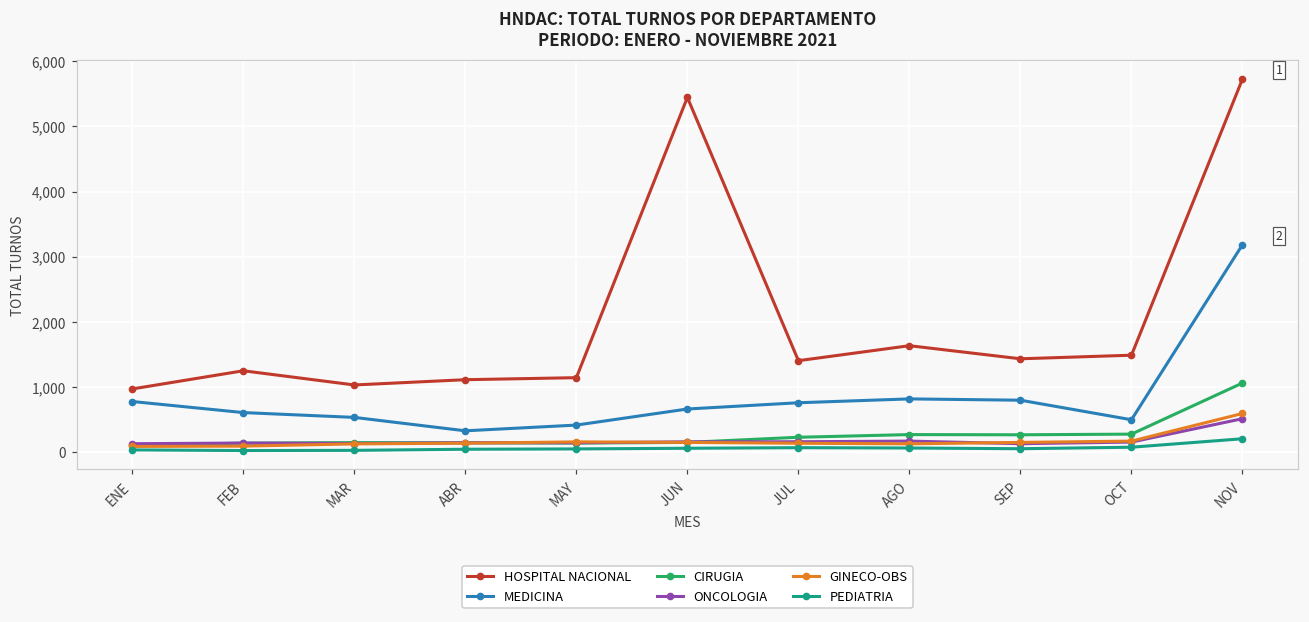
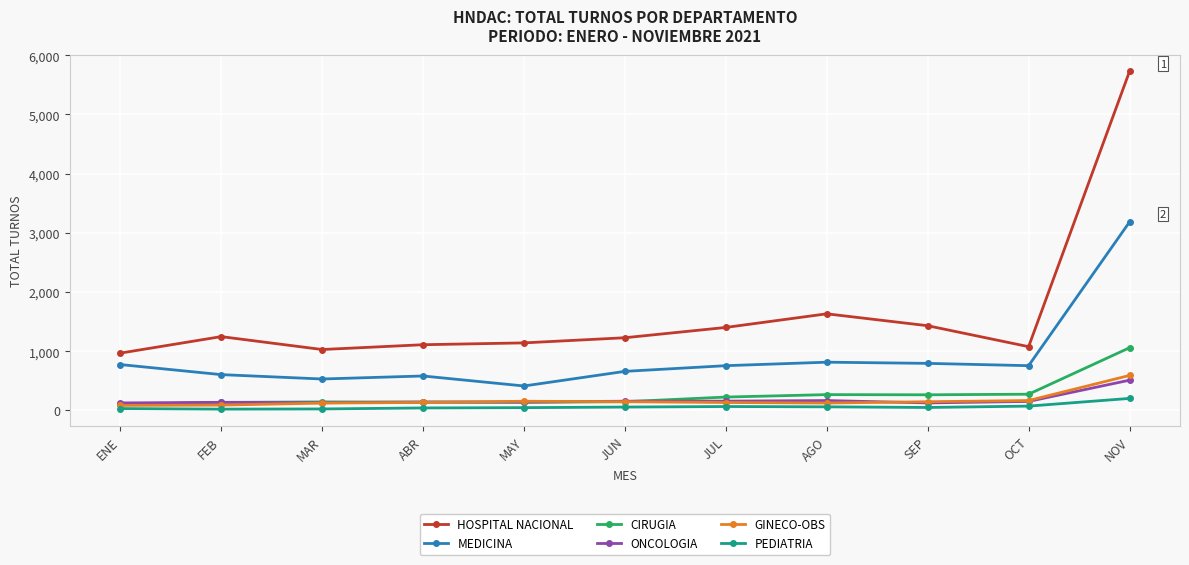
MEDICINA, ABR: 300 -> 600
HOSPITAL NACIONAL, JUN: 5,400 -> 1,200
HOSPITAL NACIONAL, OCT: 1,500 -> 1,100
MEDICINA, OCT: 500 -> 800
